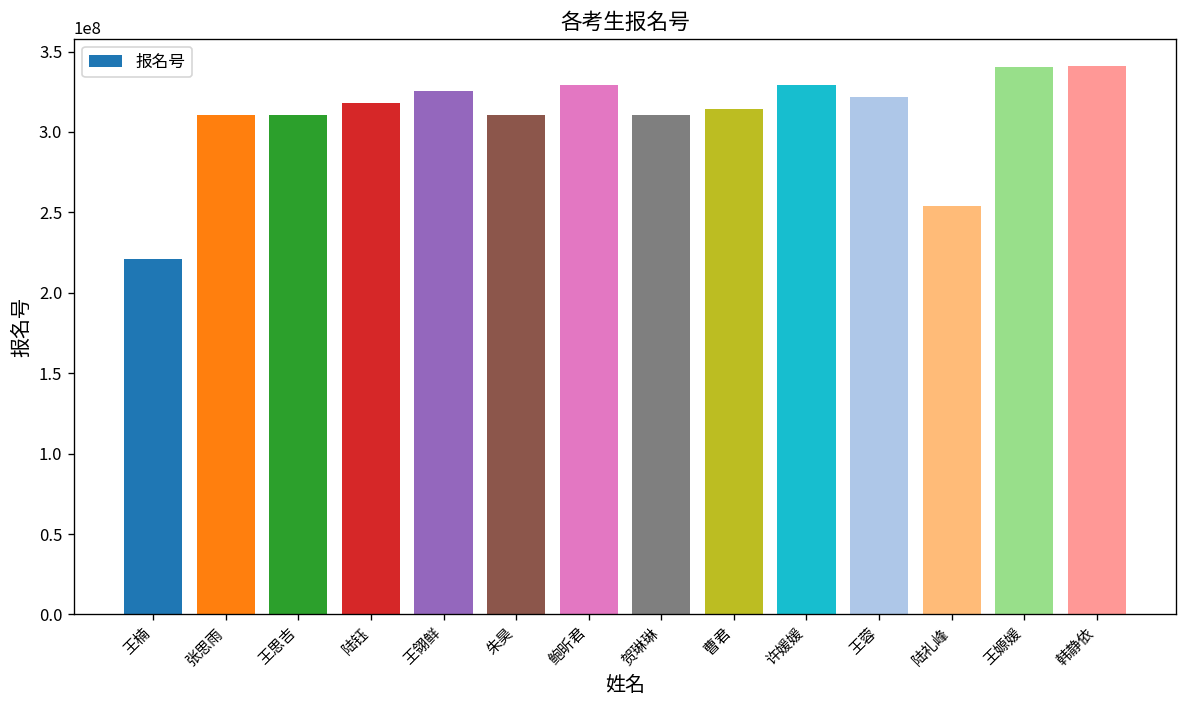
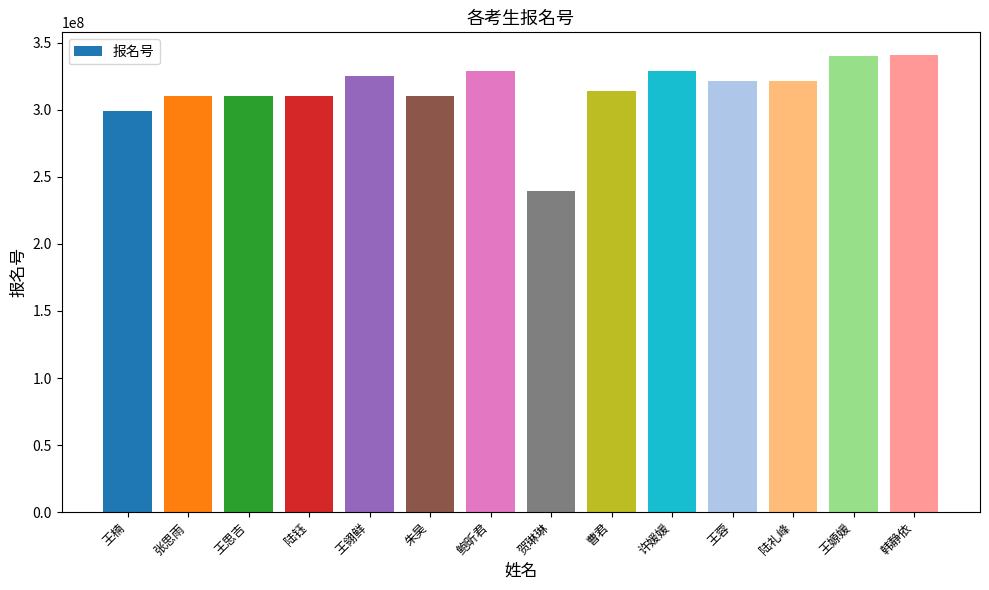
王楠: 221000000 -> 299000000
陆钰: 318000000 -> 311000000
贺琳琳: 311000000 -> 240000000
陆礼峰: 254000000 -> 321000000
